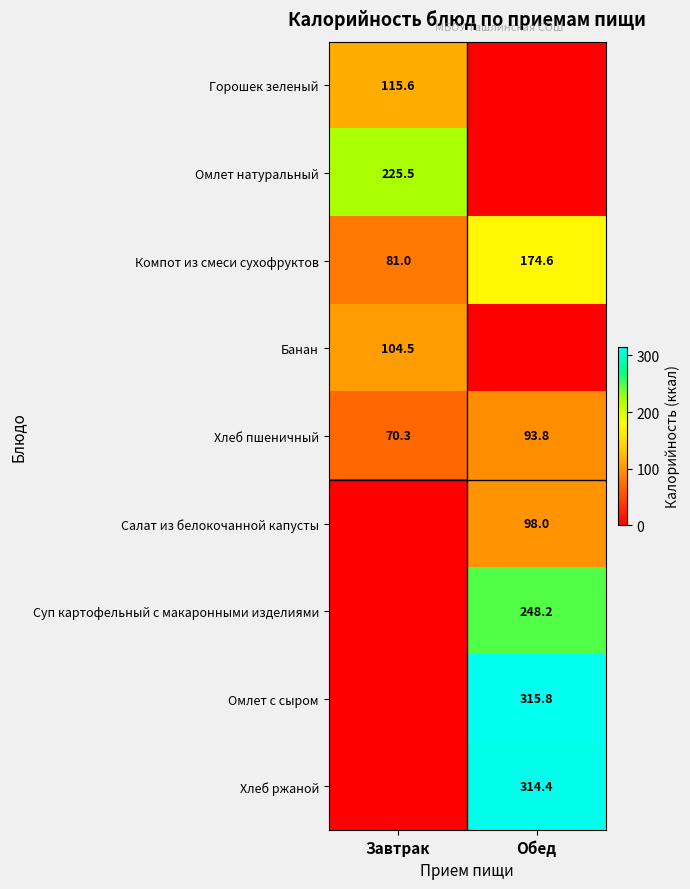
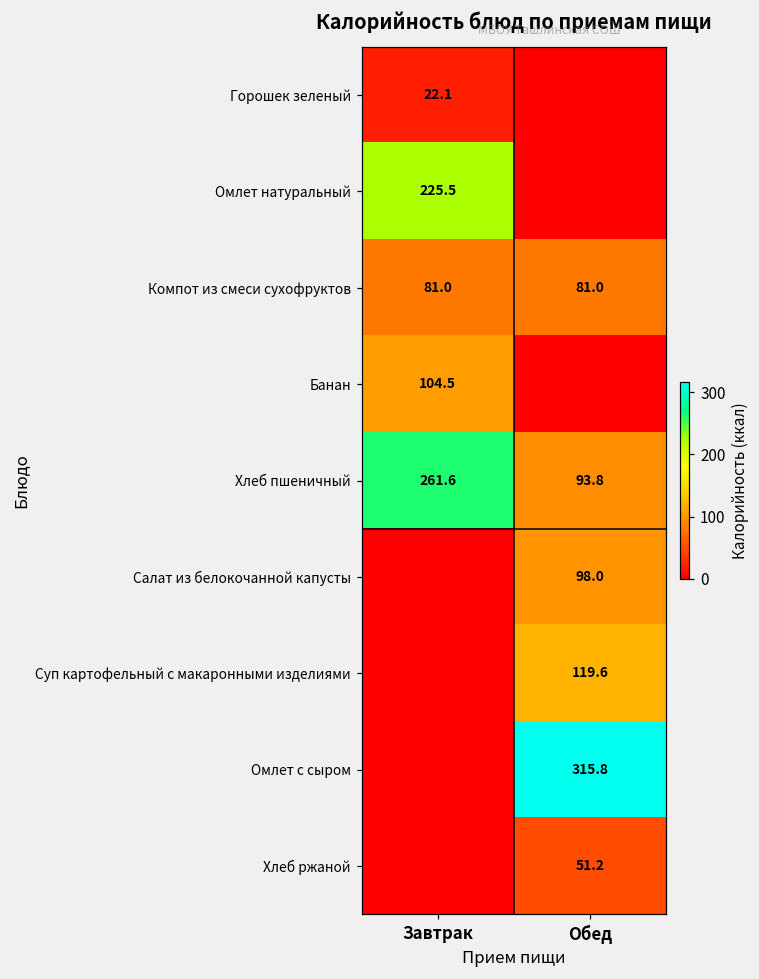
Горошек зеленый, Завтрак: 115.6 -> 22.1
Компот из смеси сухофруктов, Обед: 174.6 -> 81.0
Хлеб пшеничный, Завтрак: 70.3 -> 261.6
Суп картофельный с макаронными изделиями, Обед: 248.2 -> 119.6
Хлеб ржаной, Обед: 314.4 -> 51.2
